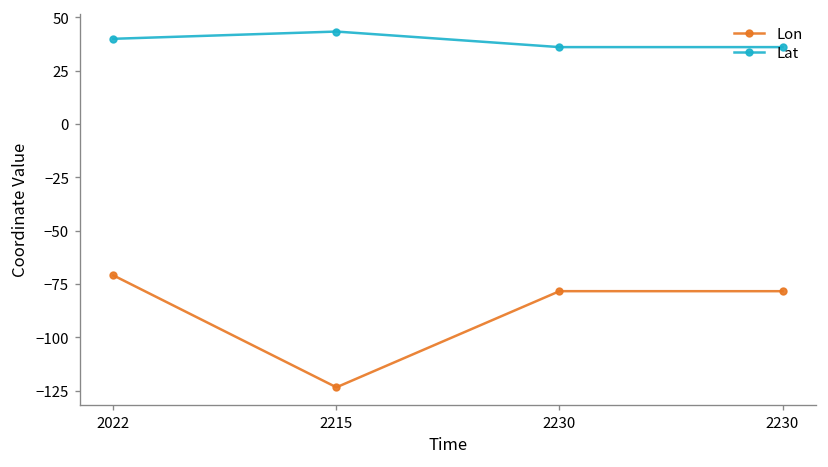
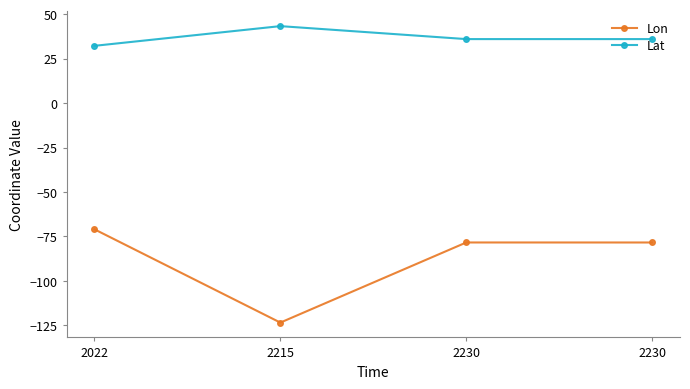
Lat, 2022: 40 -> 32
